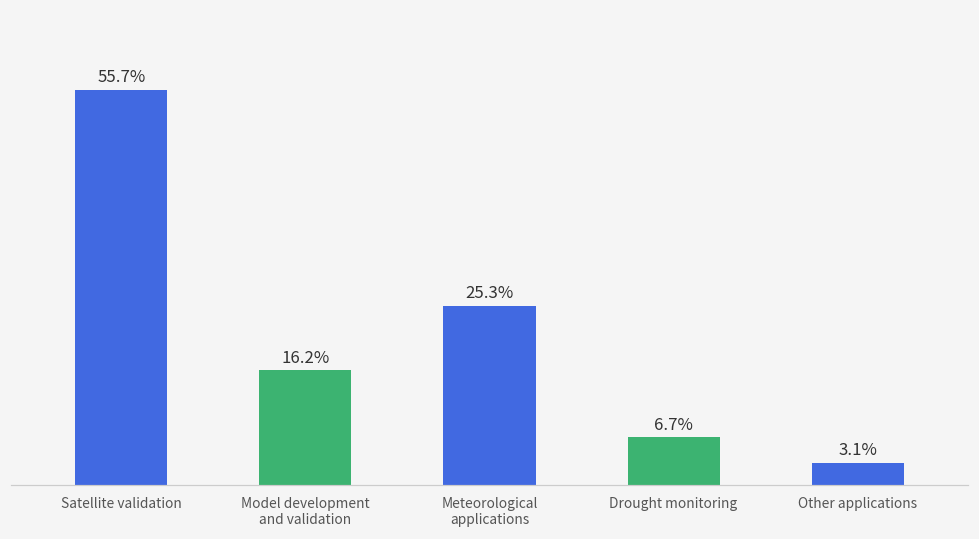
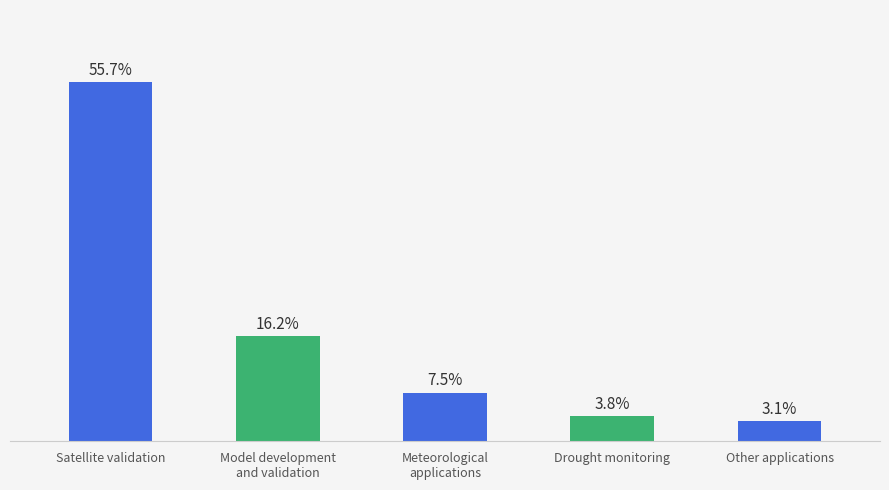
Meteorological applications: 25.3% -> 7.5%
Drought monitoring: 6.7% -> 3.8%
